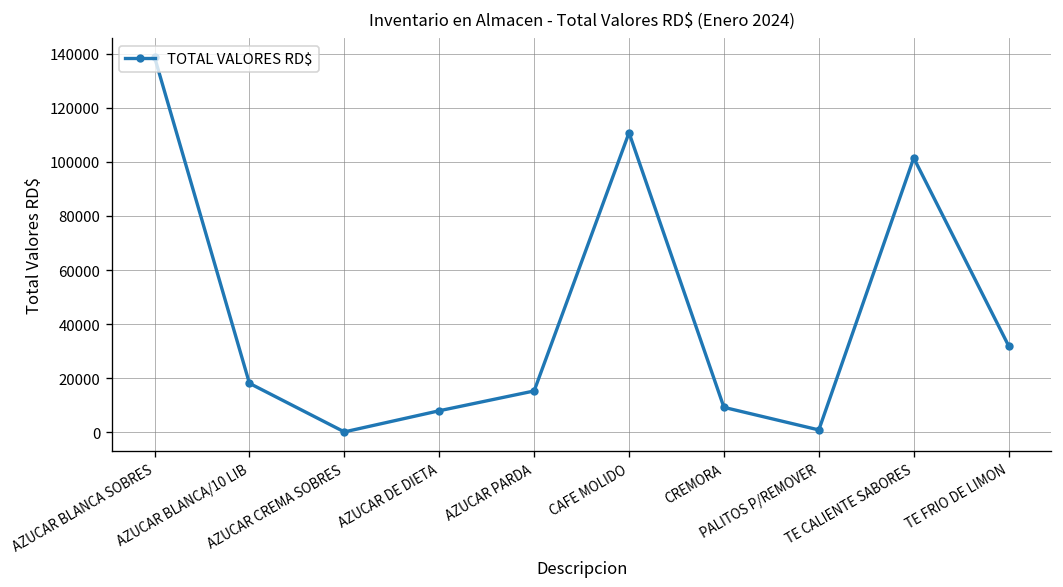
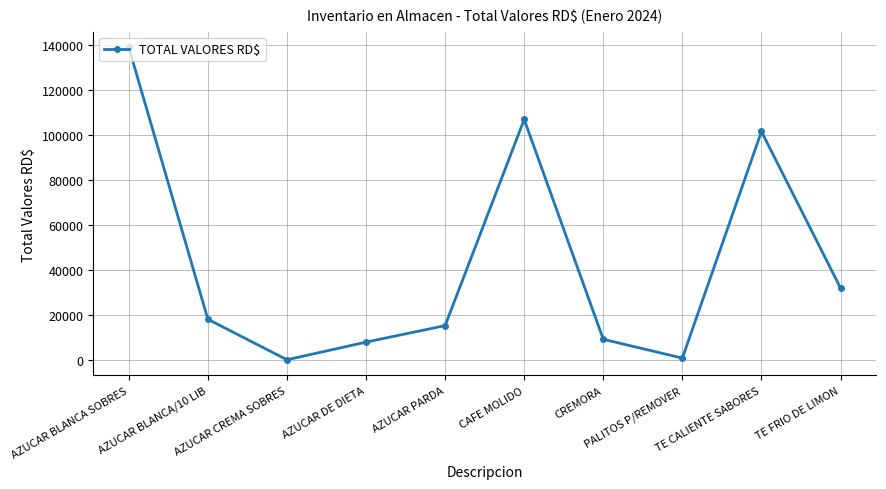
CAFE MOLIDO: 111000 -> 107000
